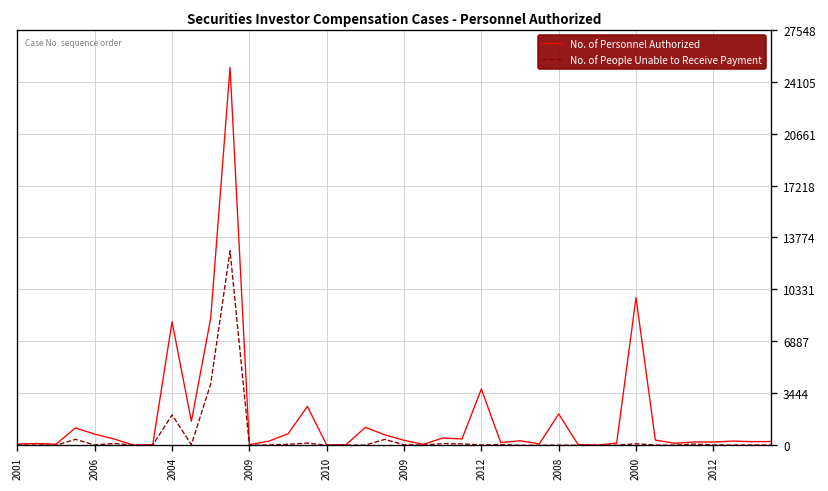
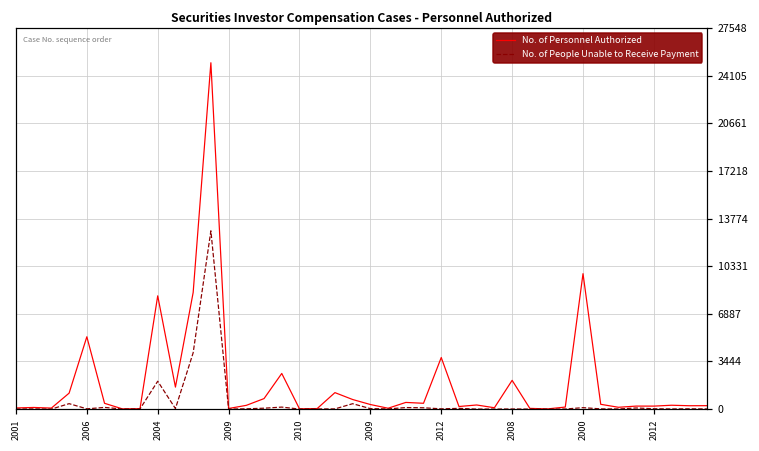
No. of Personnel Authorized, 2006: 700 -> 5200
